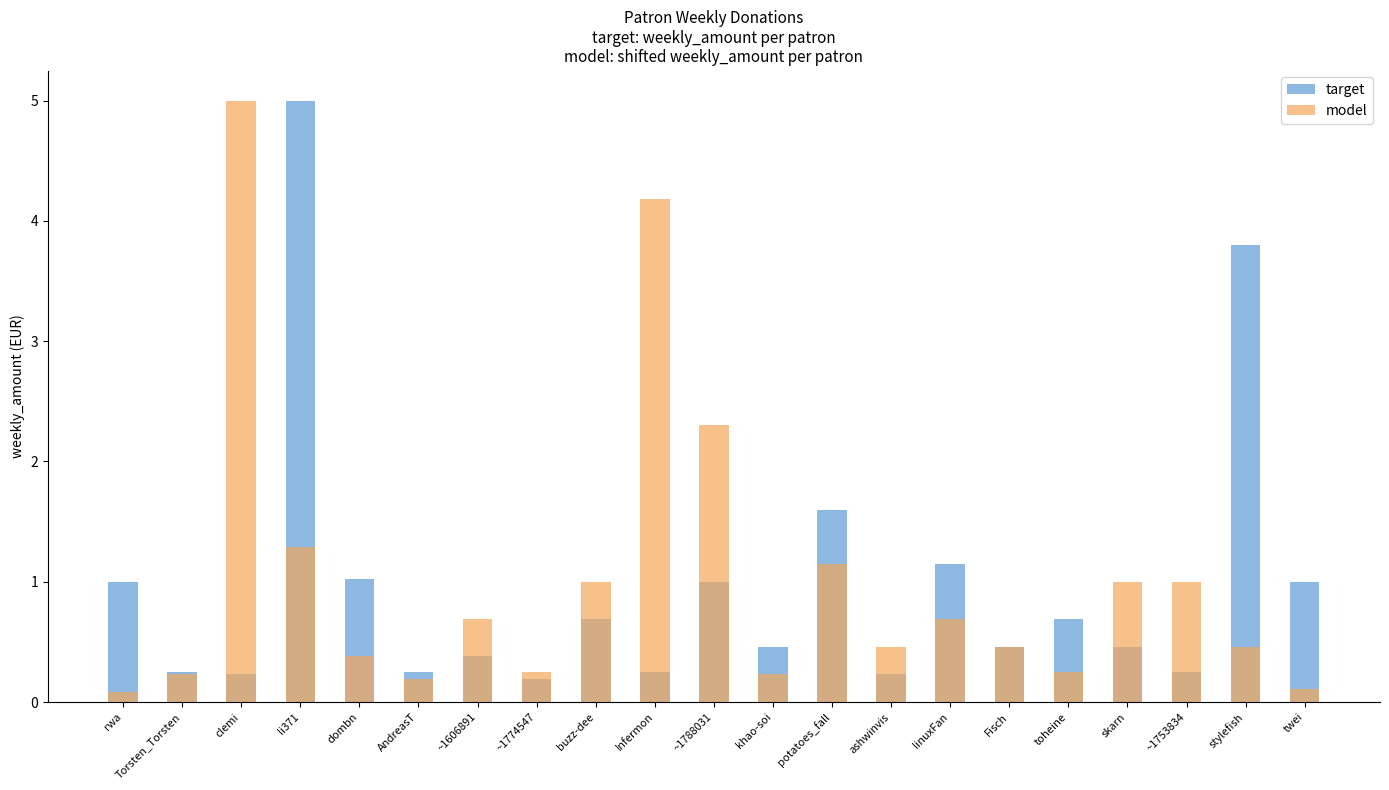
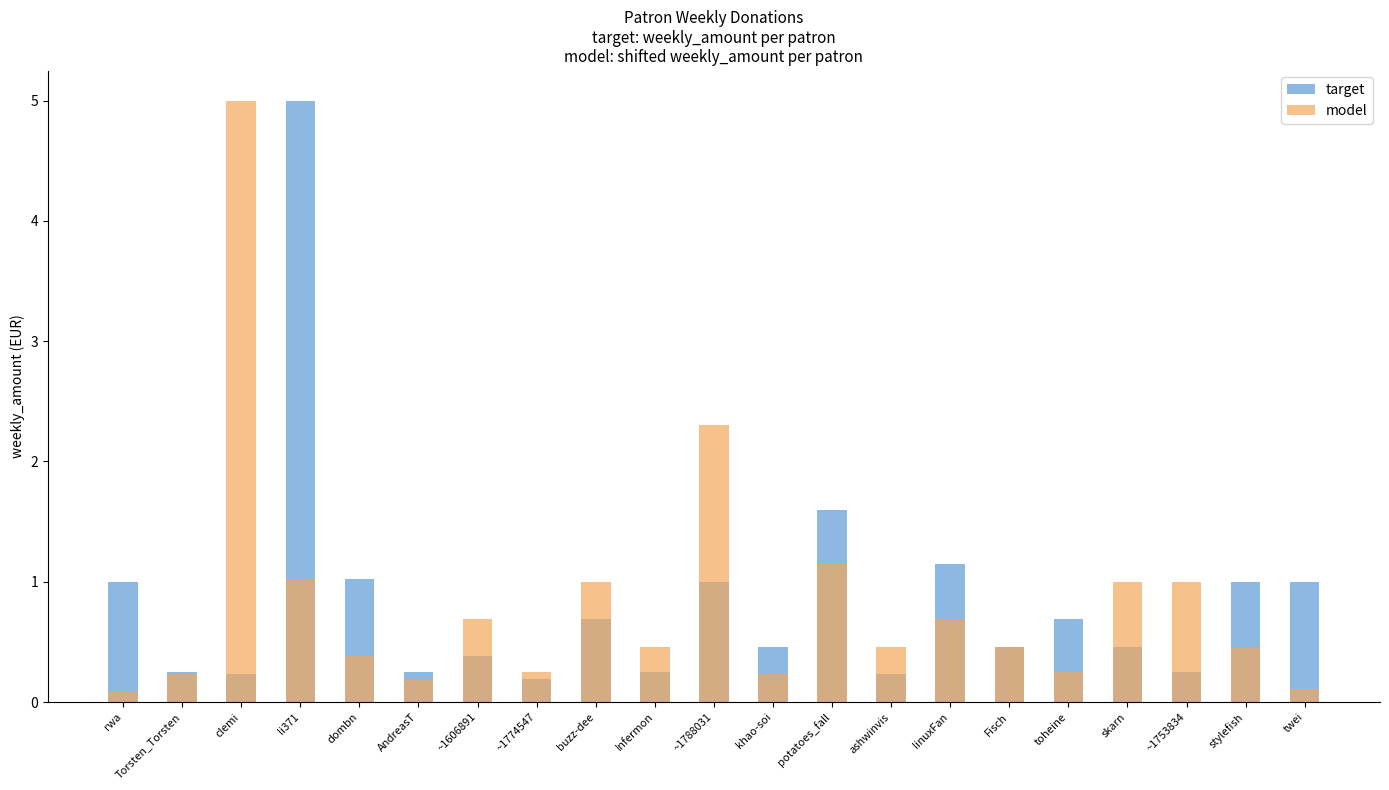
model, li371: 1.29 -> 1.02
model, Infermon: 4.18 -> 0.46
target, stylefish: 3.8 -> 1.0
